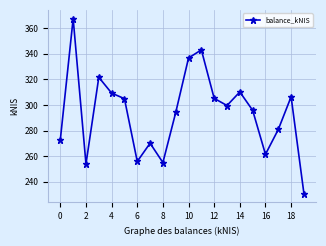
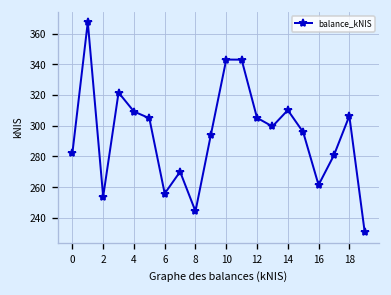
0: 273 -> 282
8: 255 -> 244
10: 337 -> 343
